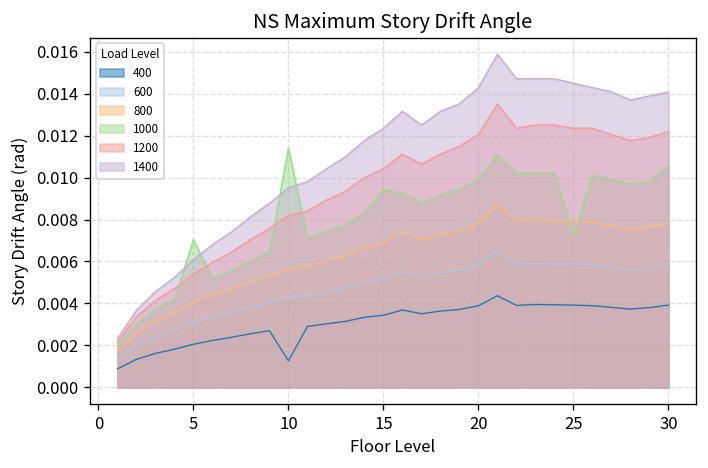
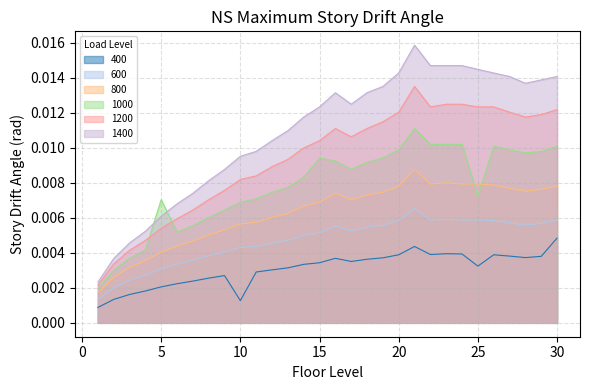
1000, 10: 0.0114 -> 0.0069
400, 25: 0.0039 -> 0.0032
400, 30: 0.0039 -> 0.0048
1000, 30: 0.0106 -> 0.0101
